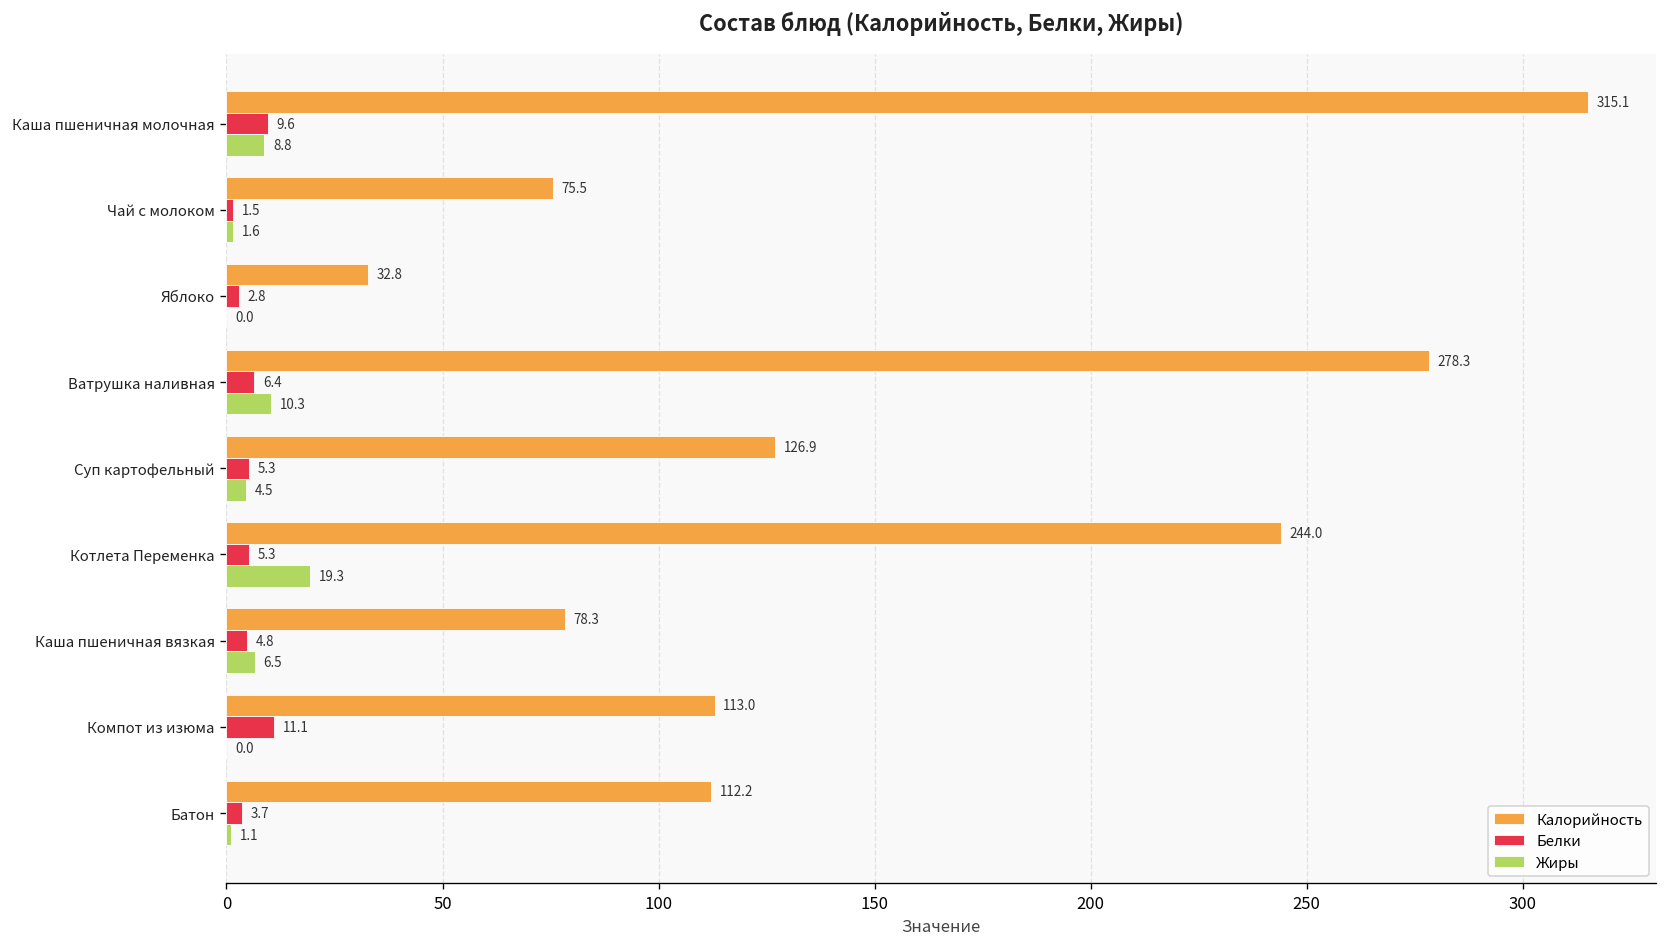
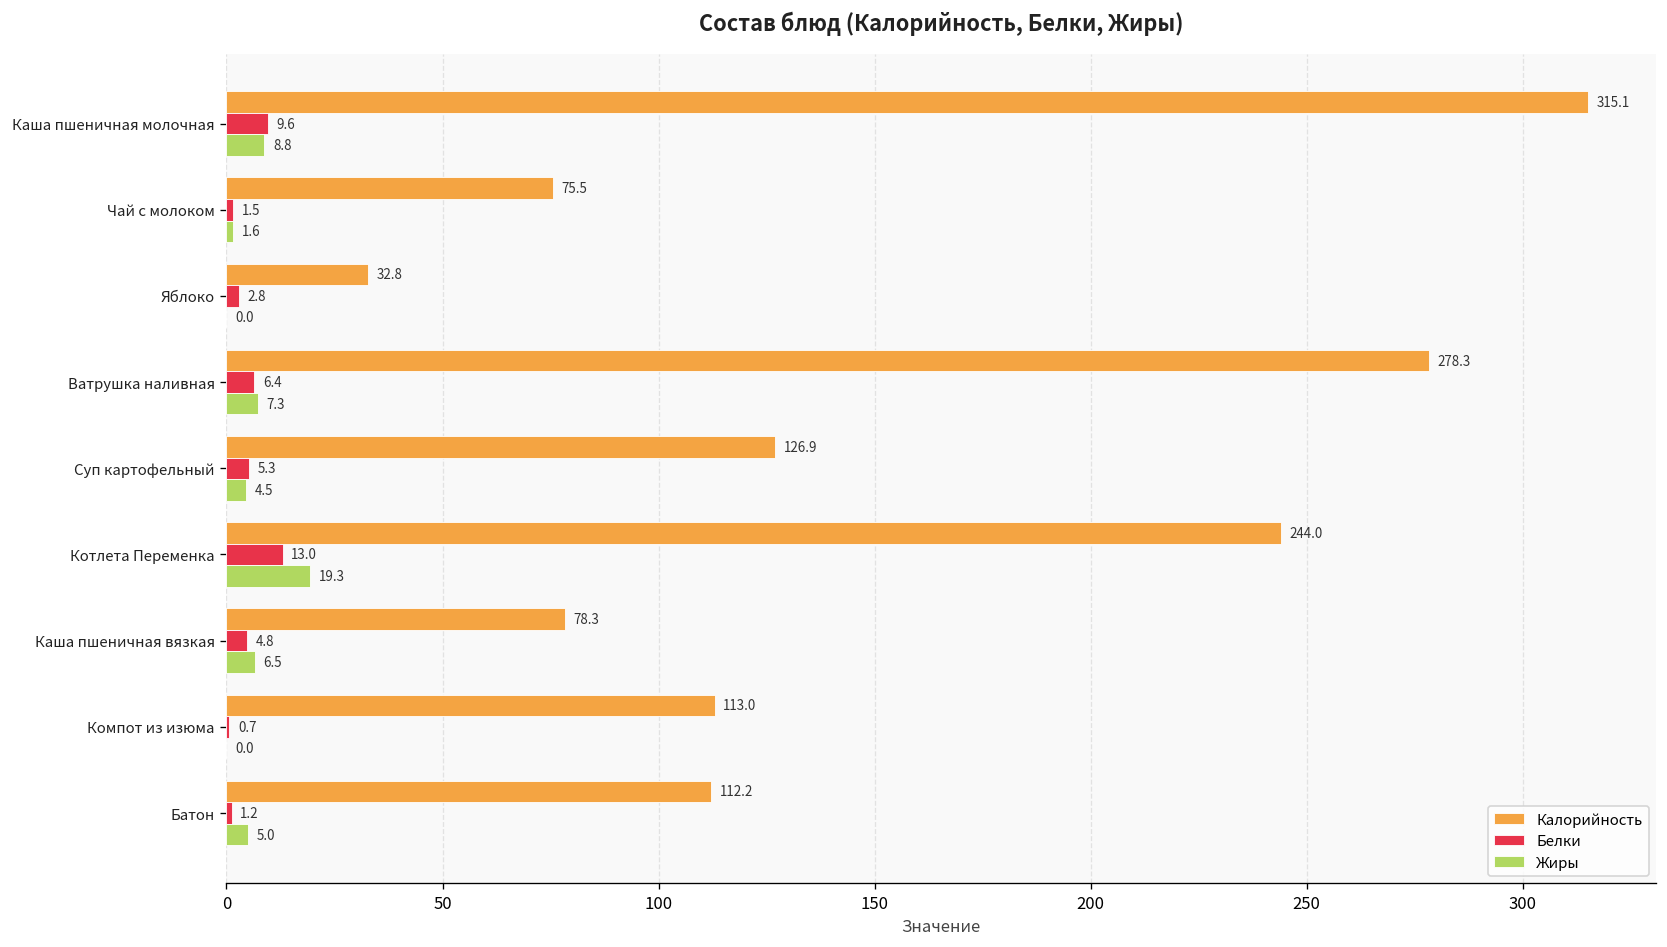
Жиры, Ватрушка наливная: 10.3 -> 7.3
Белки, Котлета Переменка: 5.3 -> 13.0
Белки, Компот из изюма: 11.1 -> 0.7
Белки, Батон: 3.7 -> 1.2
Жиры, Батон: 1.1 -> 5.0
